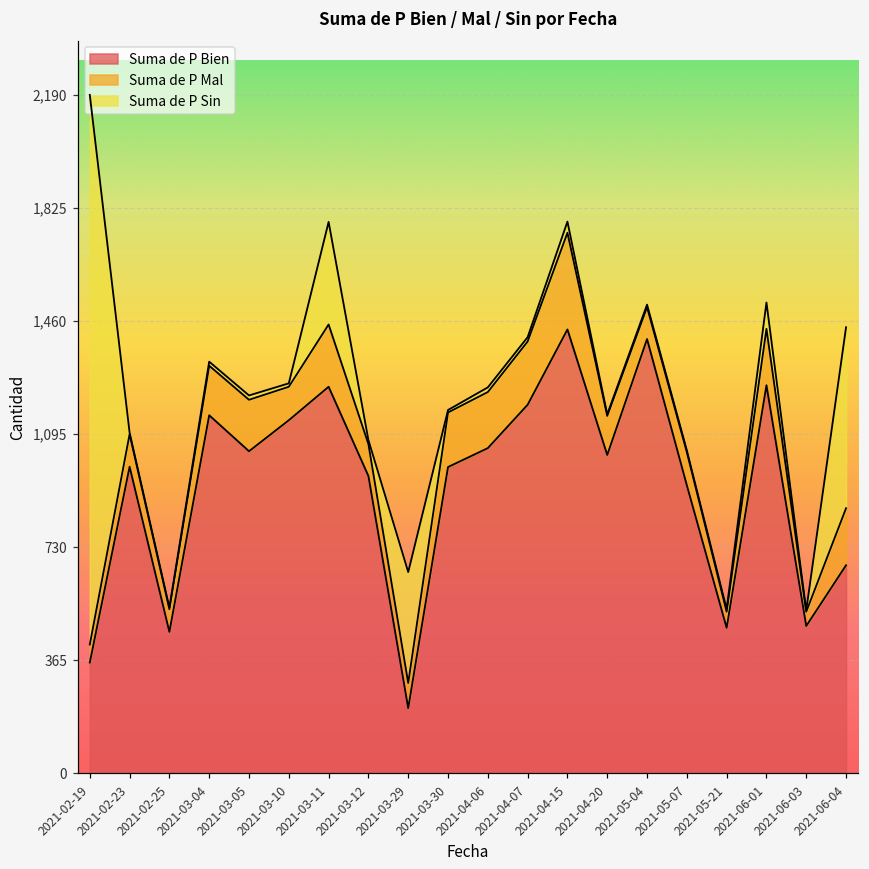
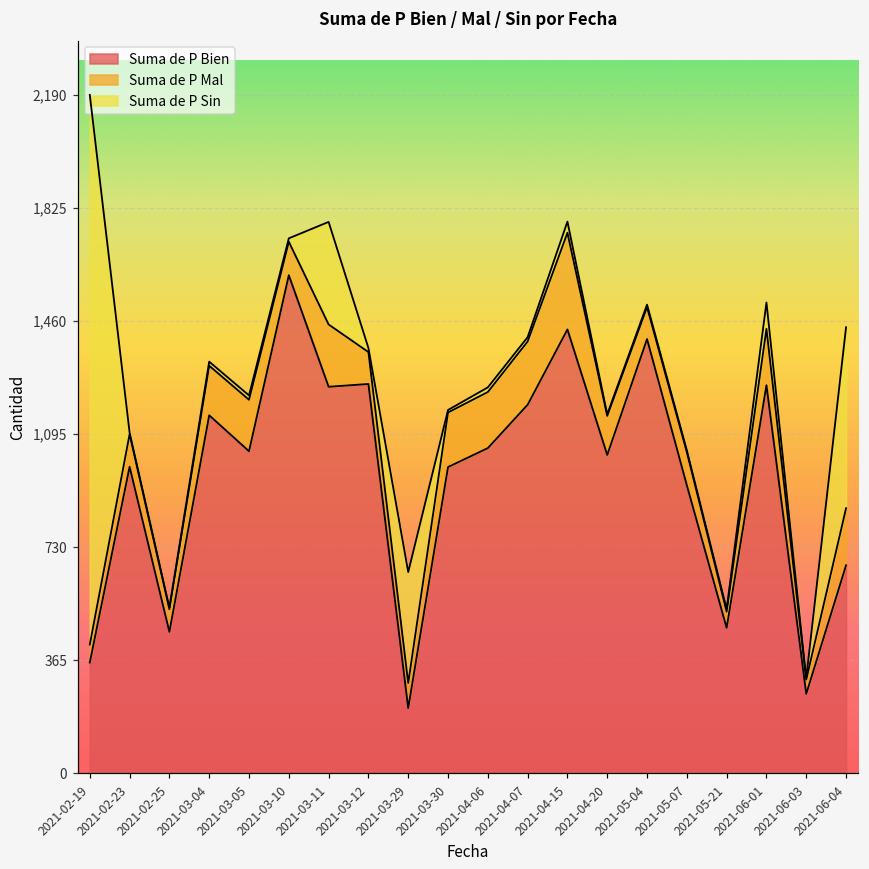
Suma de P Bien, 2021-03-10: 1,140 -> 1,610
Suma de P Bien, 2021-03-12: 960 -> 1,260
Suma de P Bien, 2021-06-03: 480 -> 260
